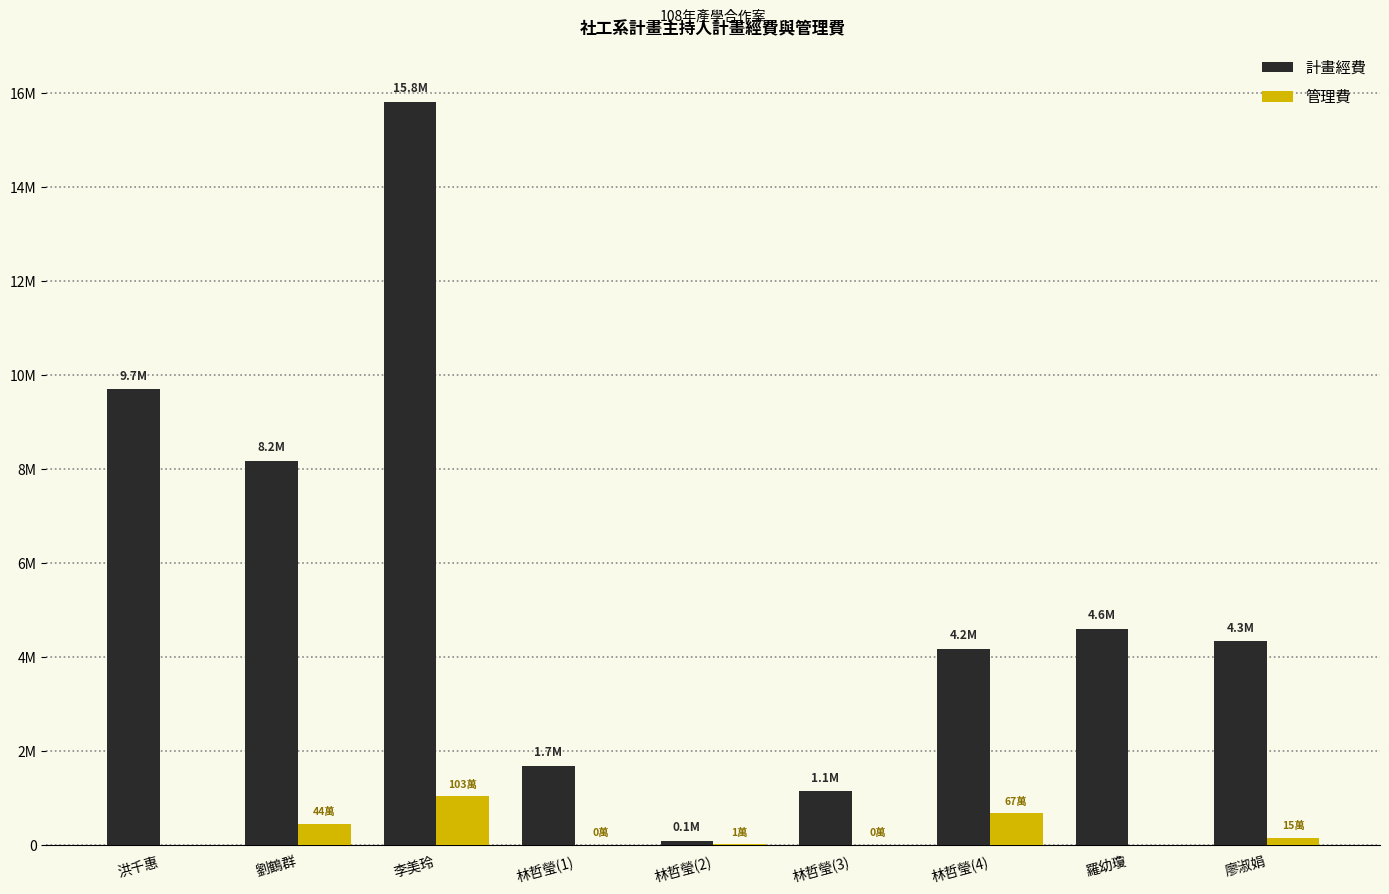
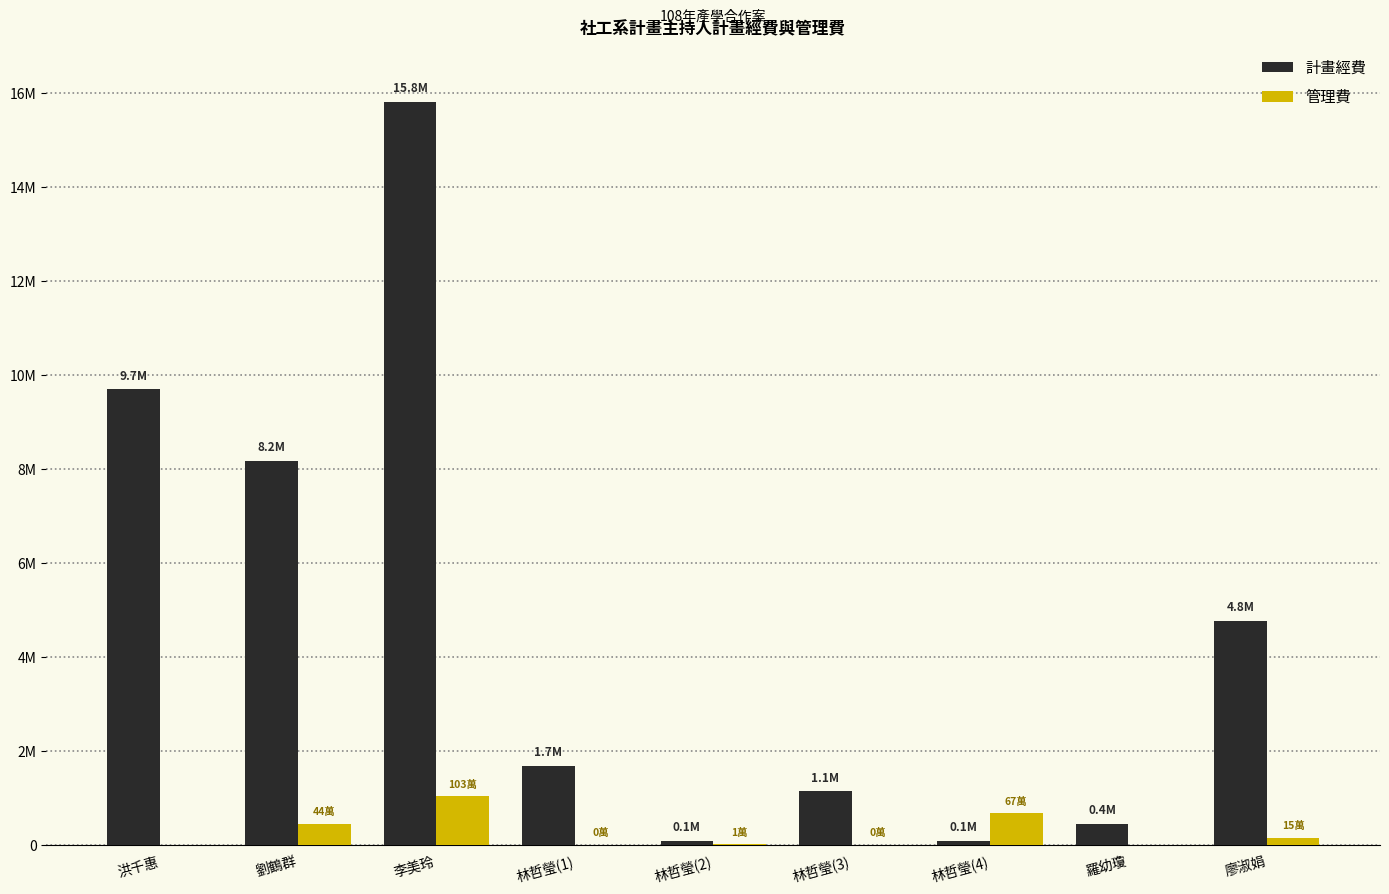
計畫經費, 林哲瑩(4): 4.2M -> 0.1M
計畫經費, 羅幼瓊: 4.6M -> 0.4M
計畫經費, 廖淑娟: 4.3M -> 4.8M
